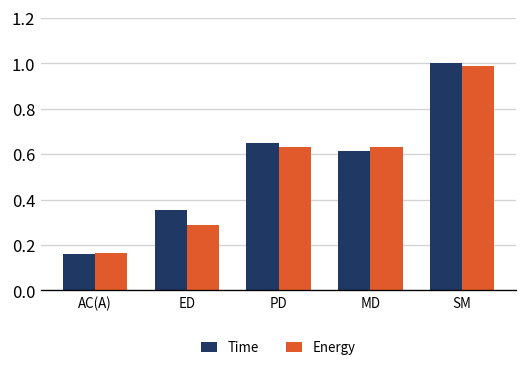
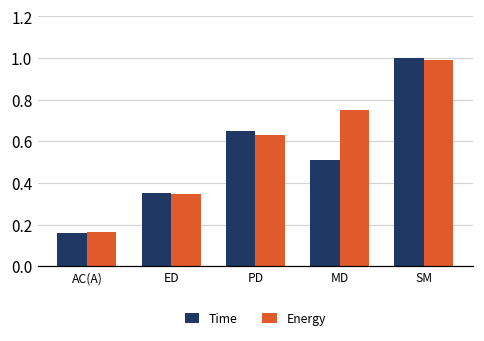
Energy, ED: 0.29 -> 0.35
Time, MD: 0.61 -> 0.51
Energy, MD: 0.63 -> 0.75
